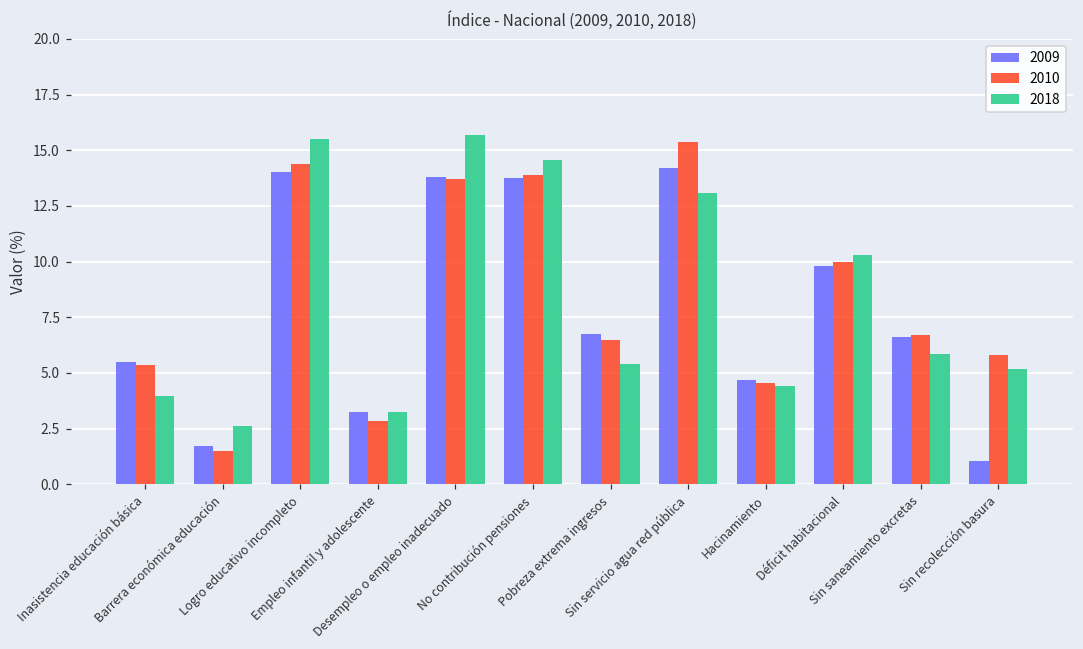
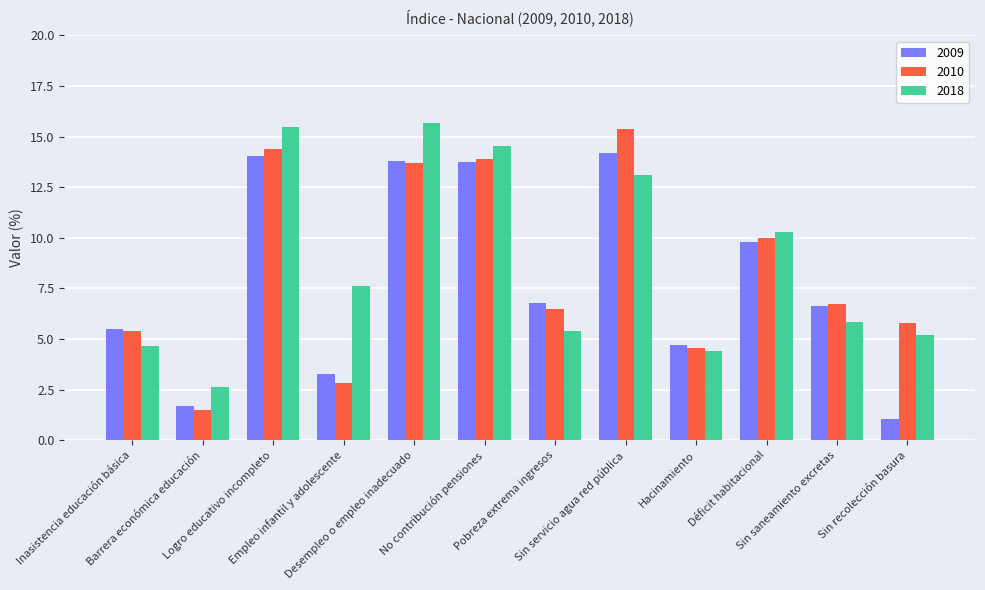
2018, Inasistencia educación básica: 4.0 -> 4.6
2018, Empleo infantil y adolescente: 3.3 -> 7.6
